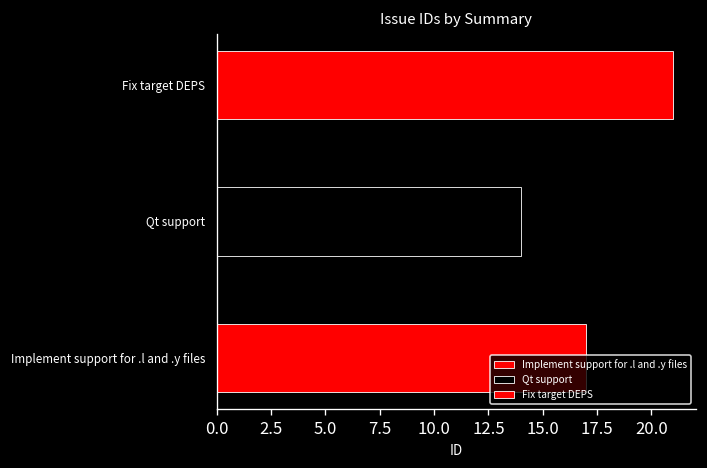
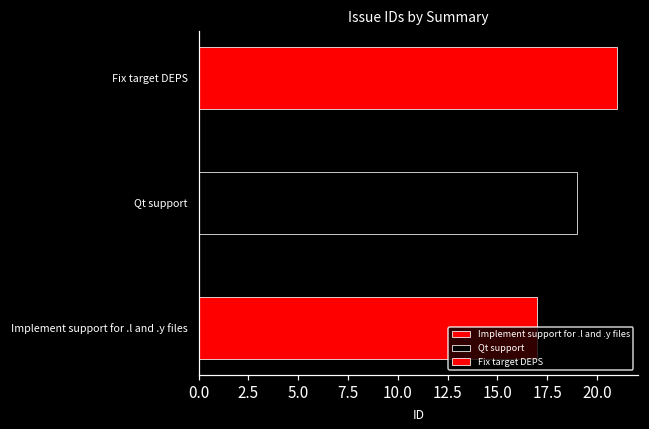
Qt support: 14 -> 19
